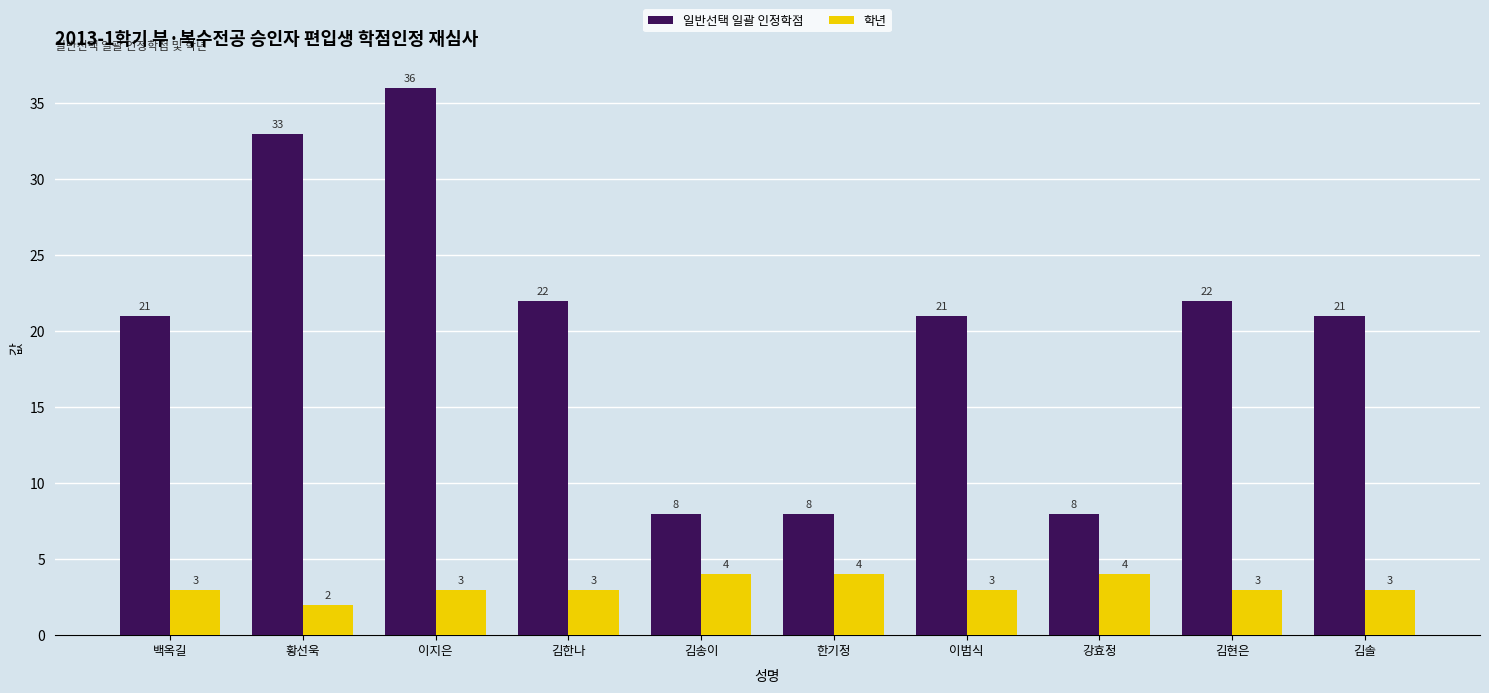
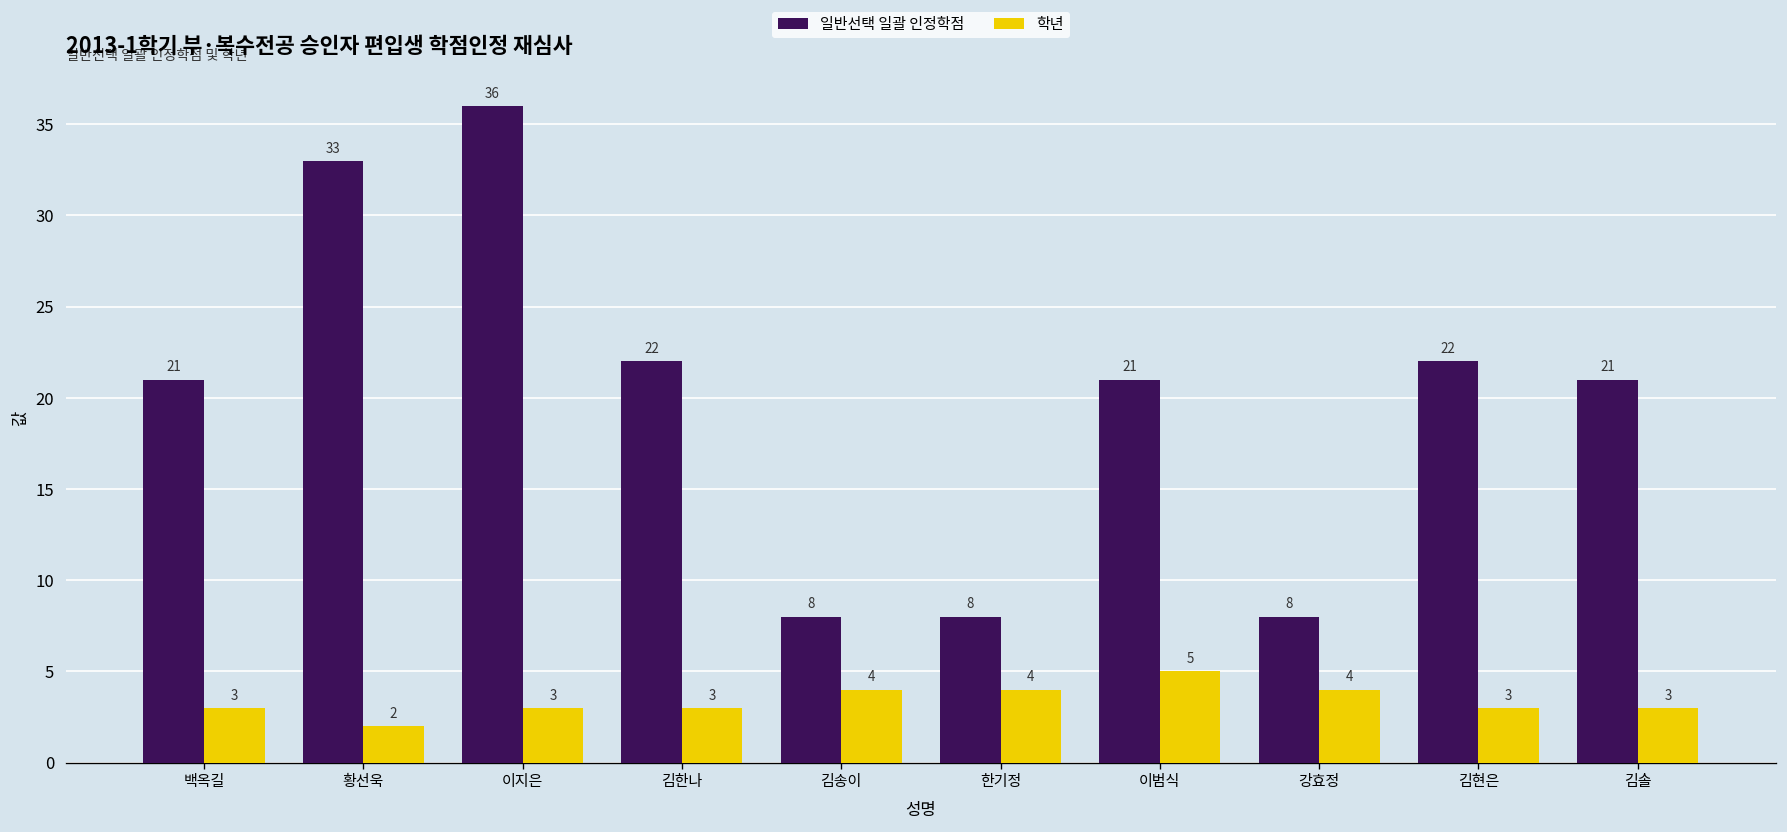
학년, 이범식: 3 -> 5
